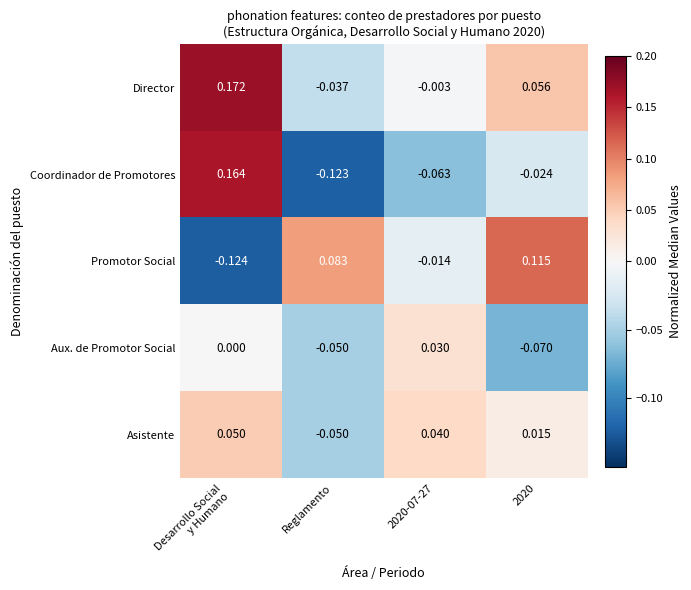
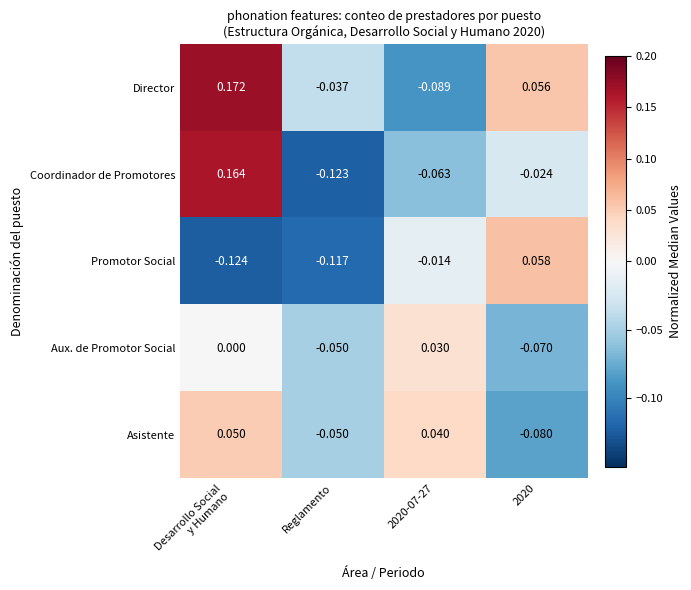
Director, 2020-07-27: -0.003 -> -0.089
Promotor Social, Reglamento: 0.083 -> -0.117
Promotor Social, 2020: 0.115 -> 0.058
Asistente, 2020: 0.015 -> -0.080
